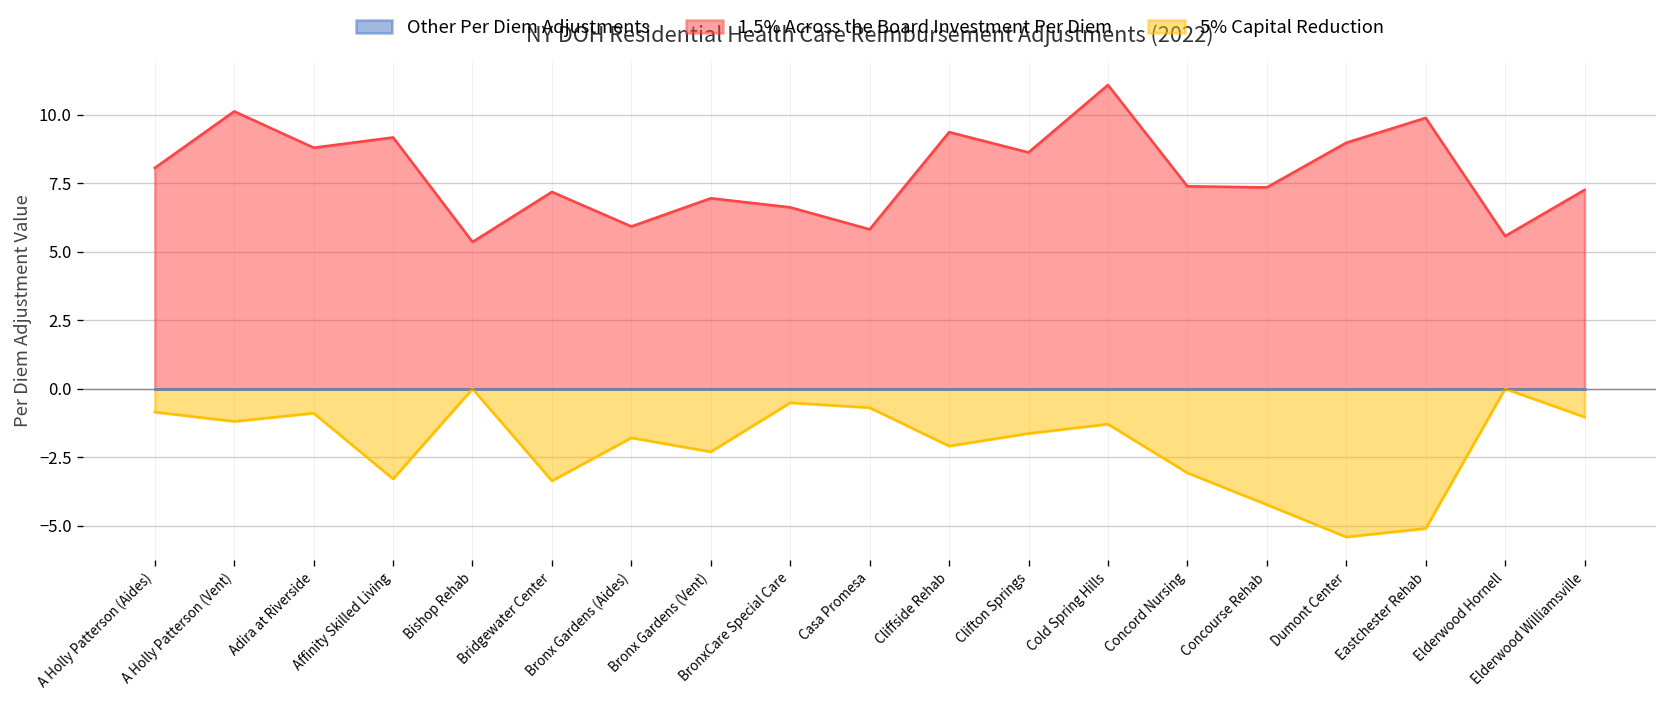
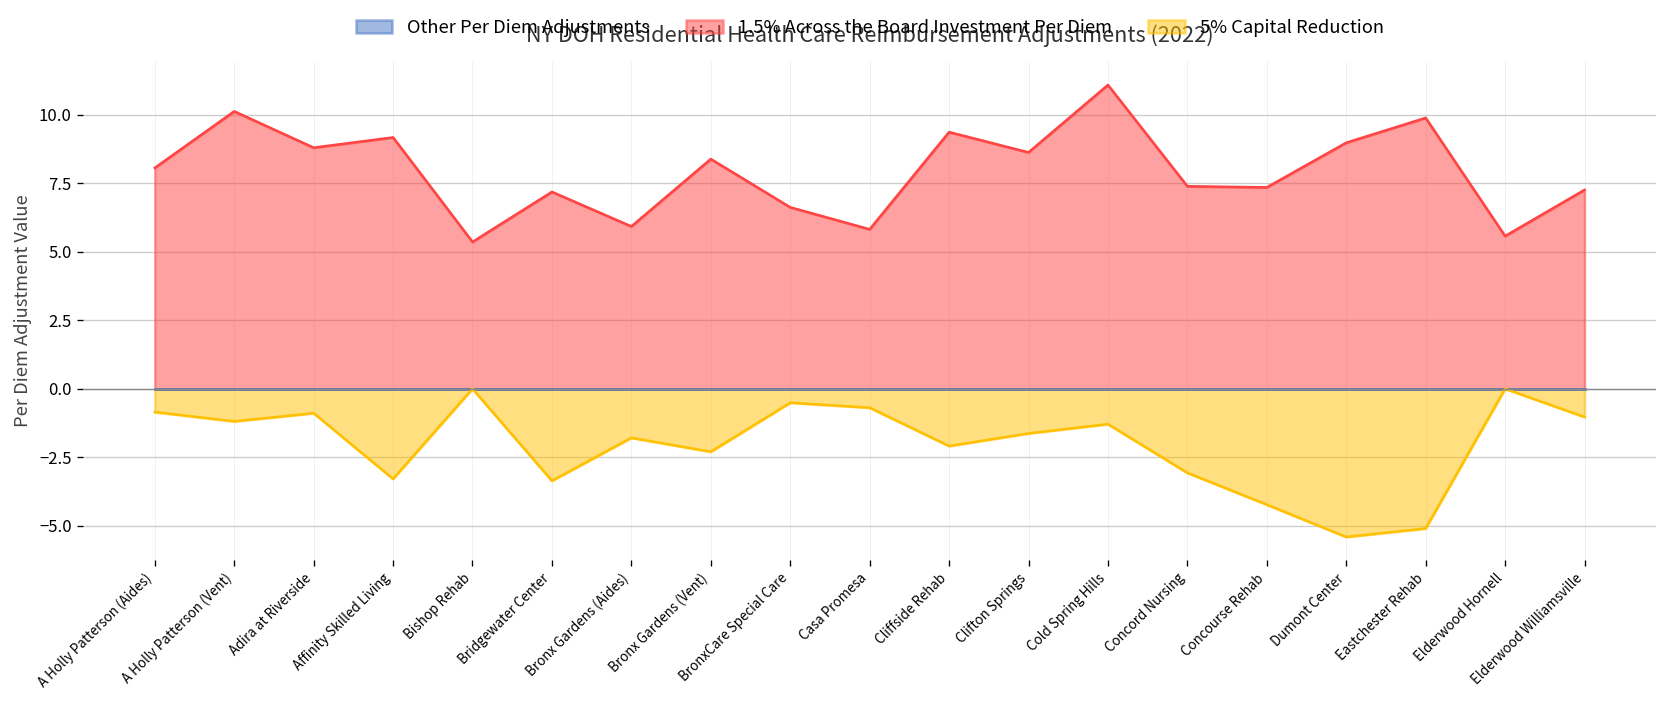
1.5% Across the Board Investment Per Diem, Bronx Gardens (Vent): 7.0 -> 8.4
